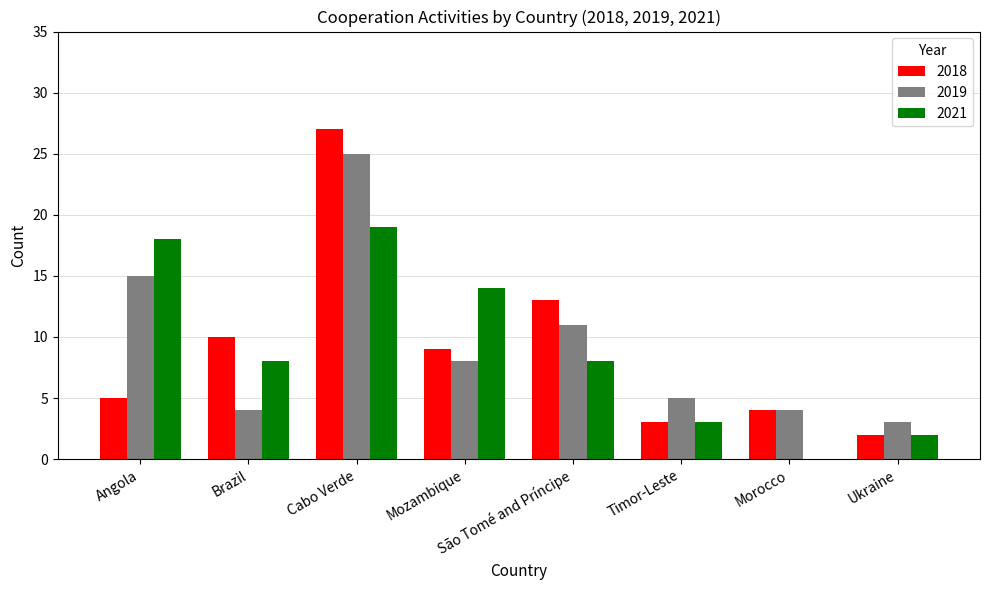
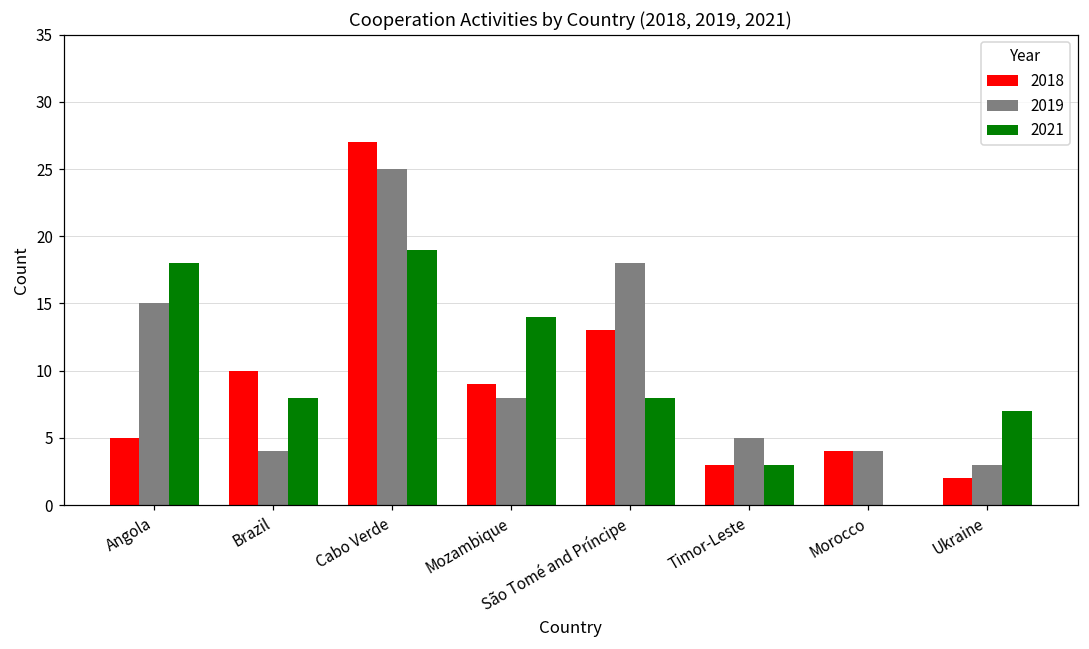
2019, São Tomé and Príncipe: 11 -> 18
2021, Ukraine: 2 -> 7
